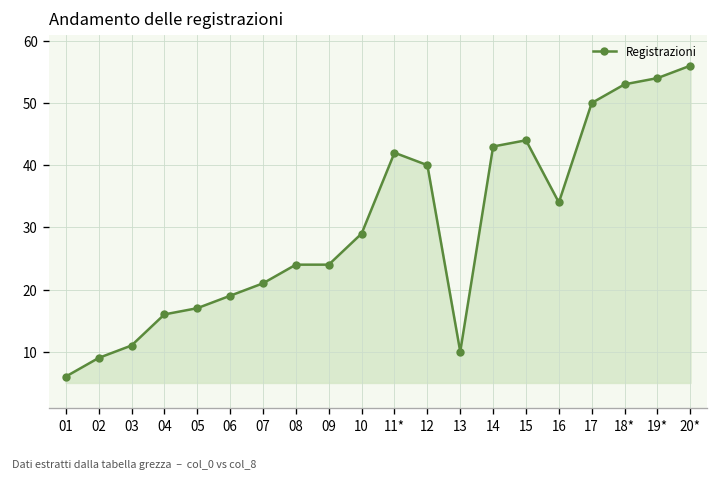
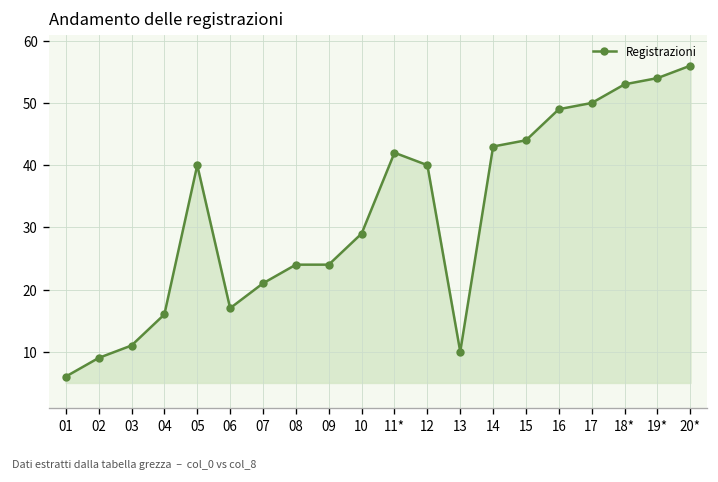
05: 17 -> 40
06: 19 -> 17
16: 34 -> 49
